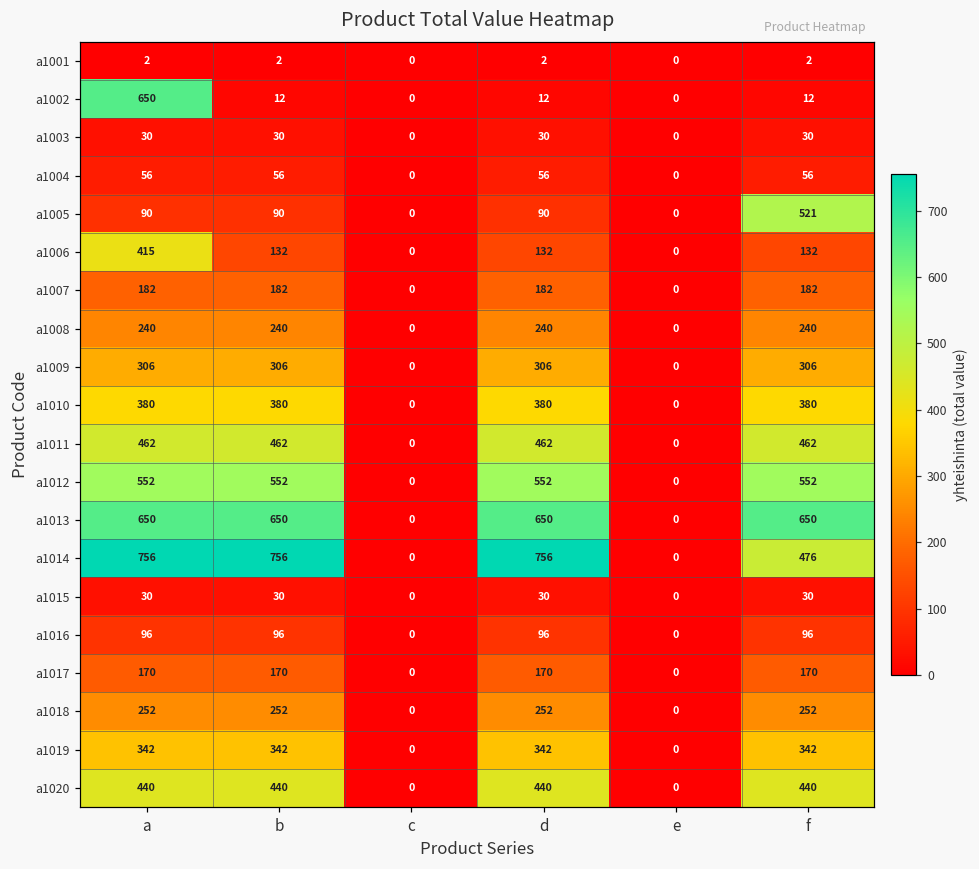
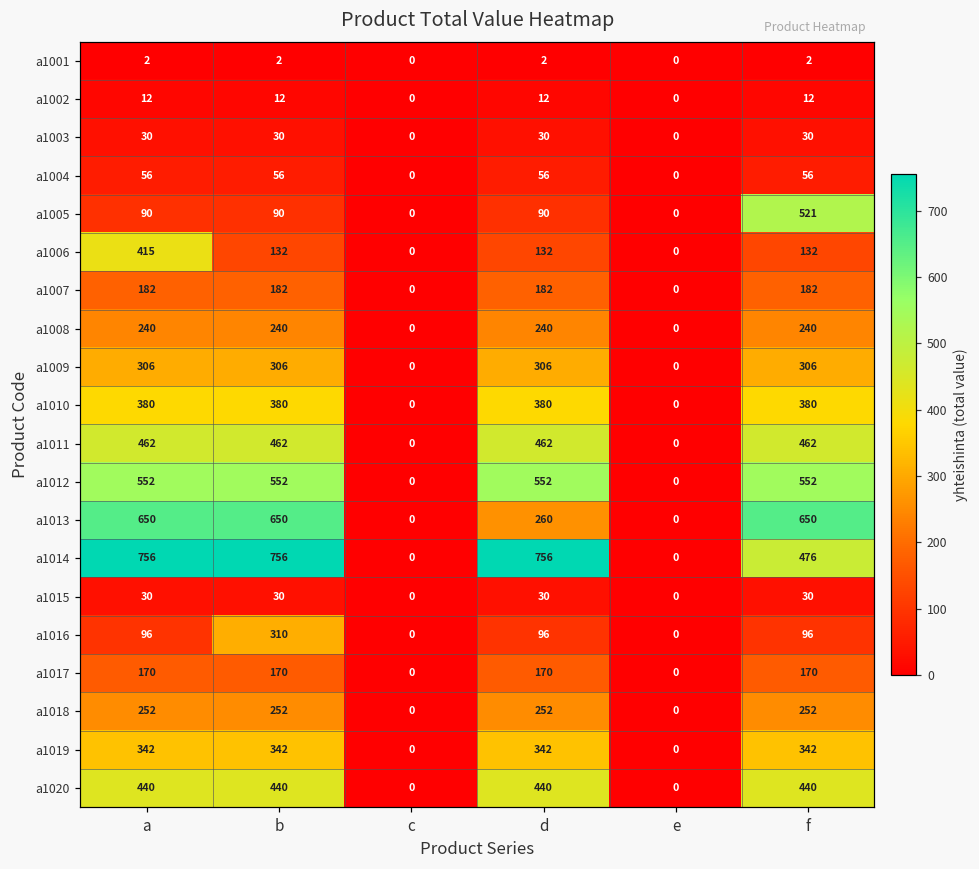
a1002, a: 650 -> 12
a1013, d: 650 -> 260
a1016, b: 96 -> 310
